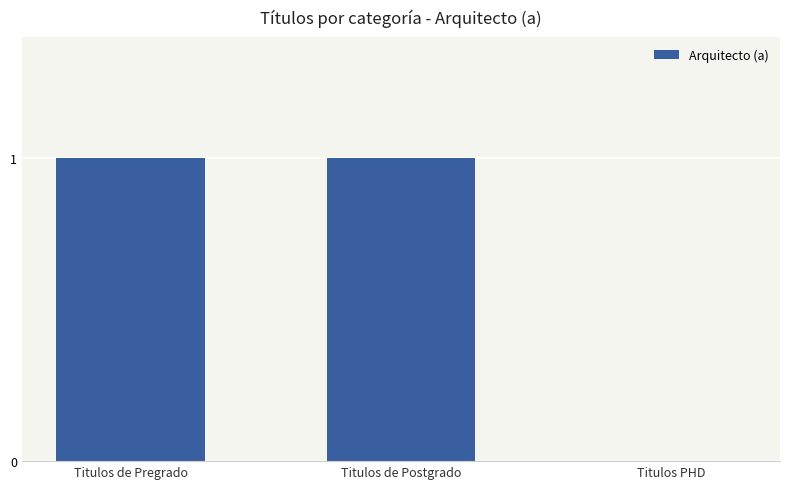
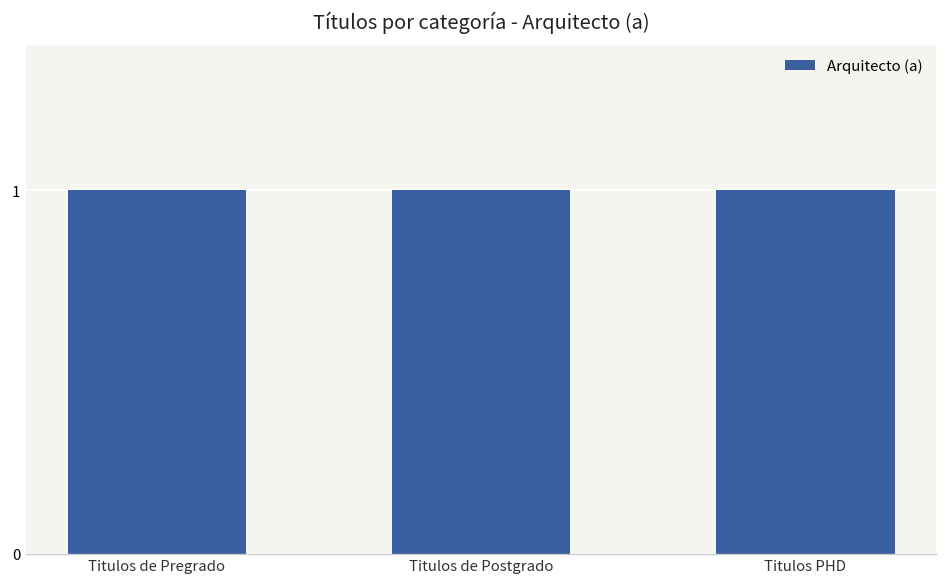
Titulos PHD: 0 -> 1
